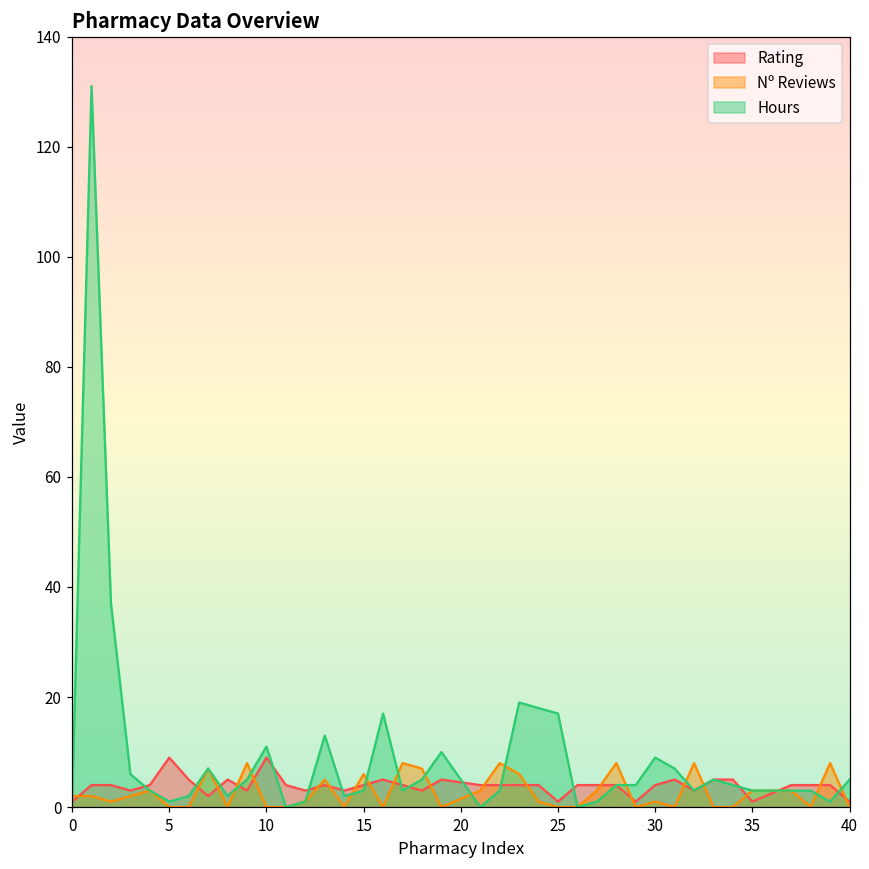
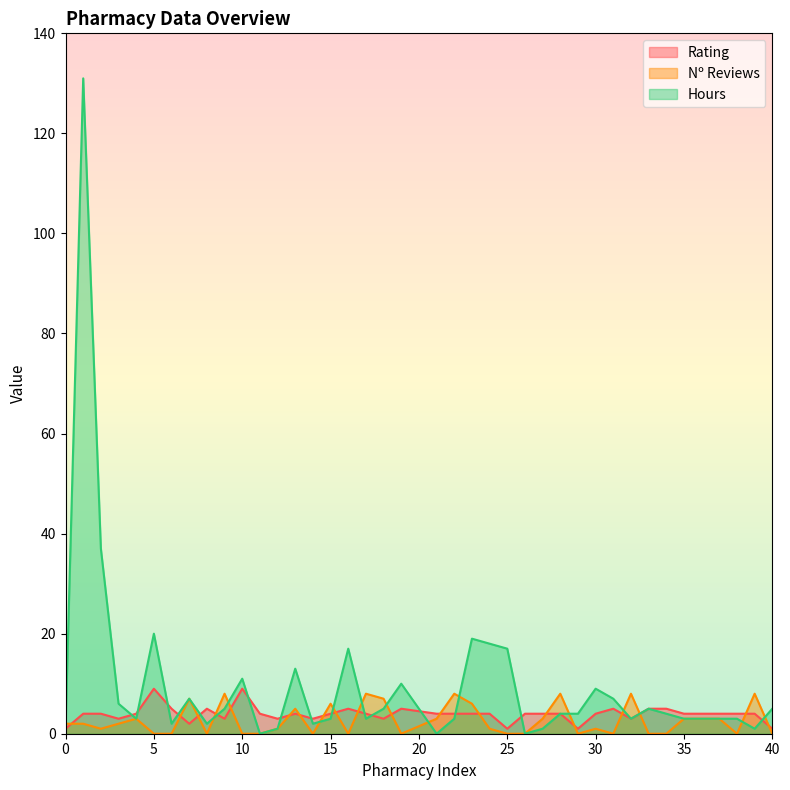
Hours, 5: 1 -> 20
Rating, 35: 1 -> 4
